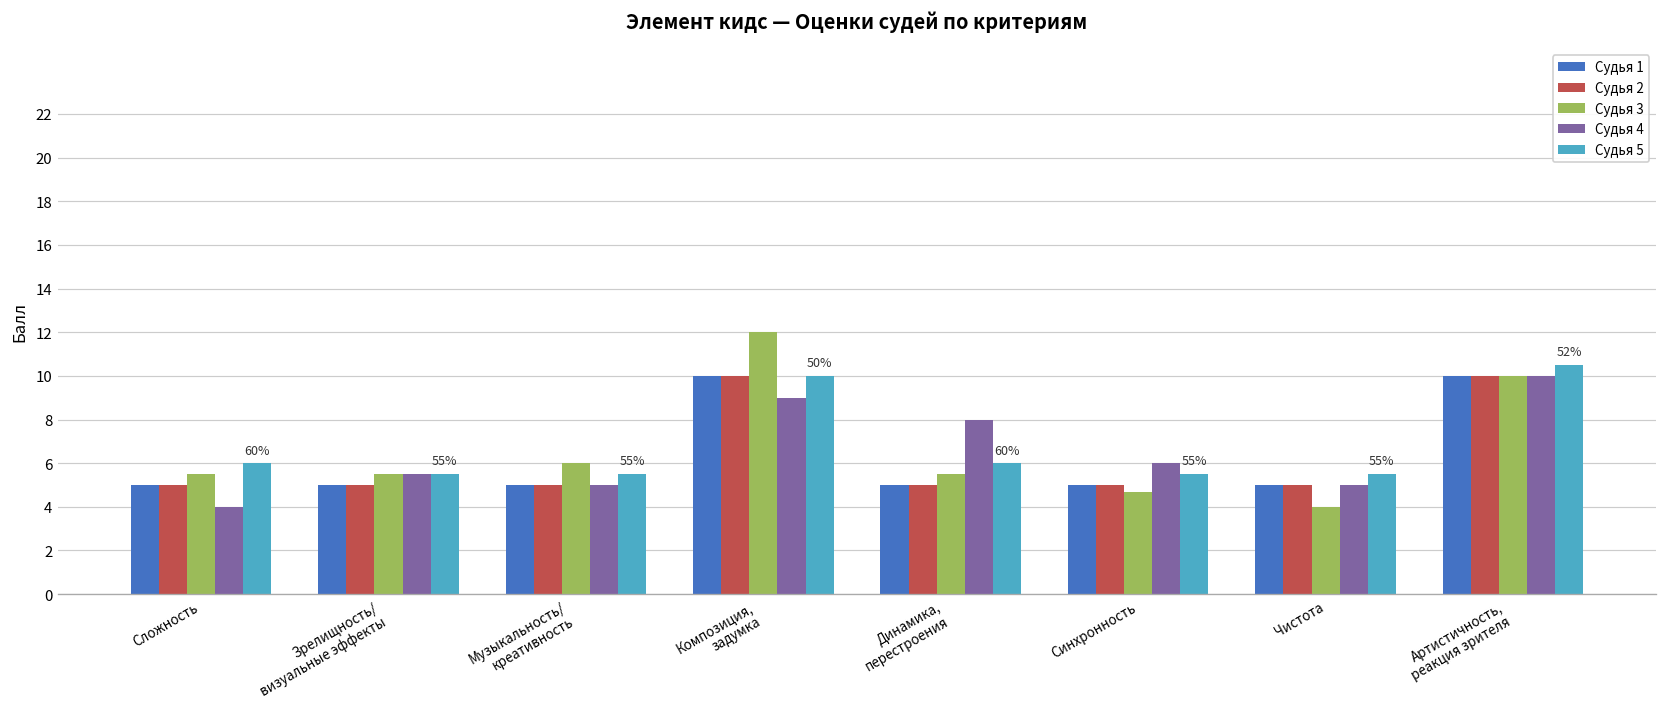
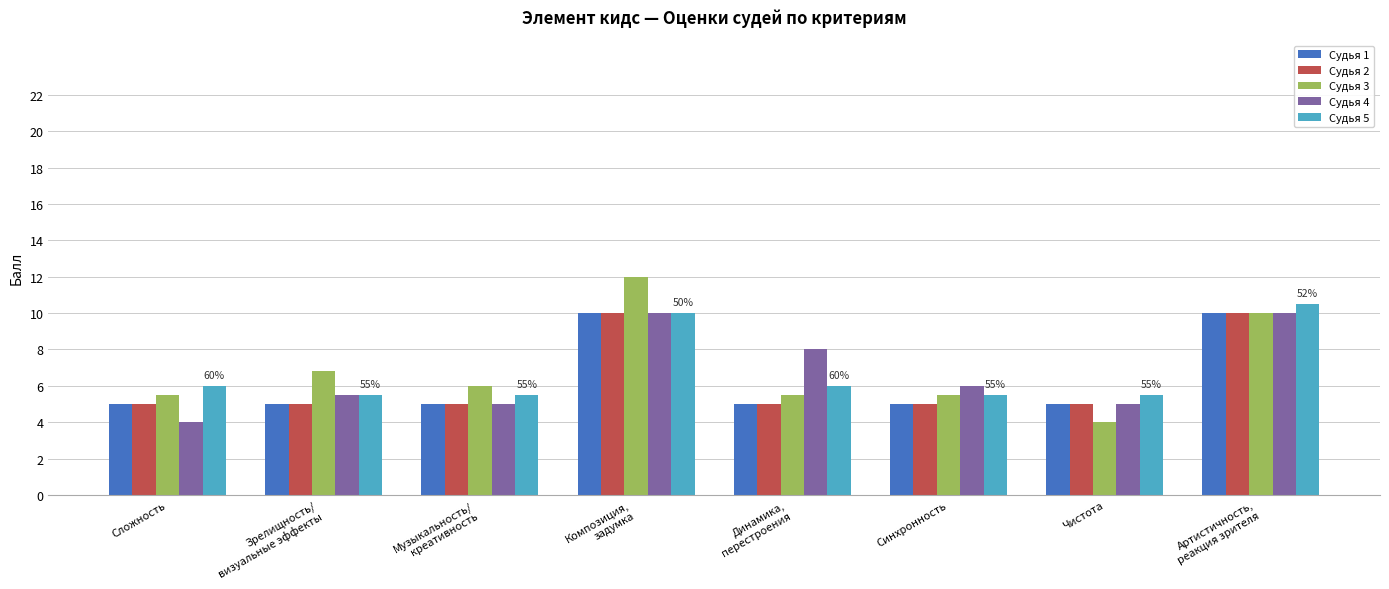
Судья 3, Зрелищность/ визуальные эффекты: 5.5 -> 6.8
Судья 4, Композиция, задумка: 9 -> 10
Судья 3, Синхронность: 4.7 -> 5.5
